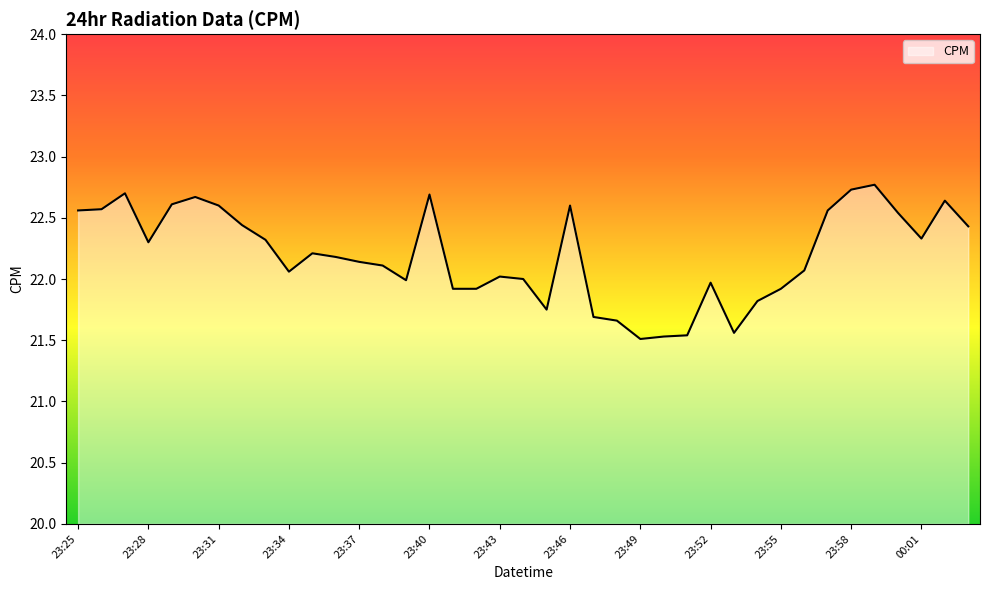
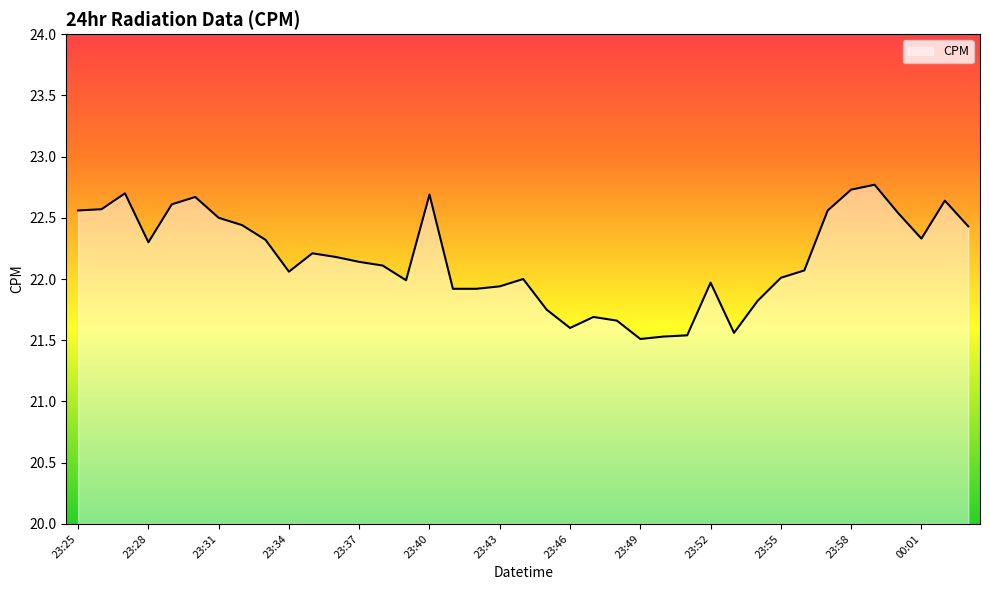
23:31: 22.6 -> 22.5
23:43: 22.02 -> 21.94
23:46: 22.6 -> 21.6
23:55: 21.92 -> 22.01
